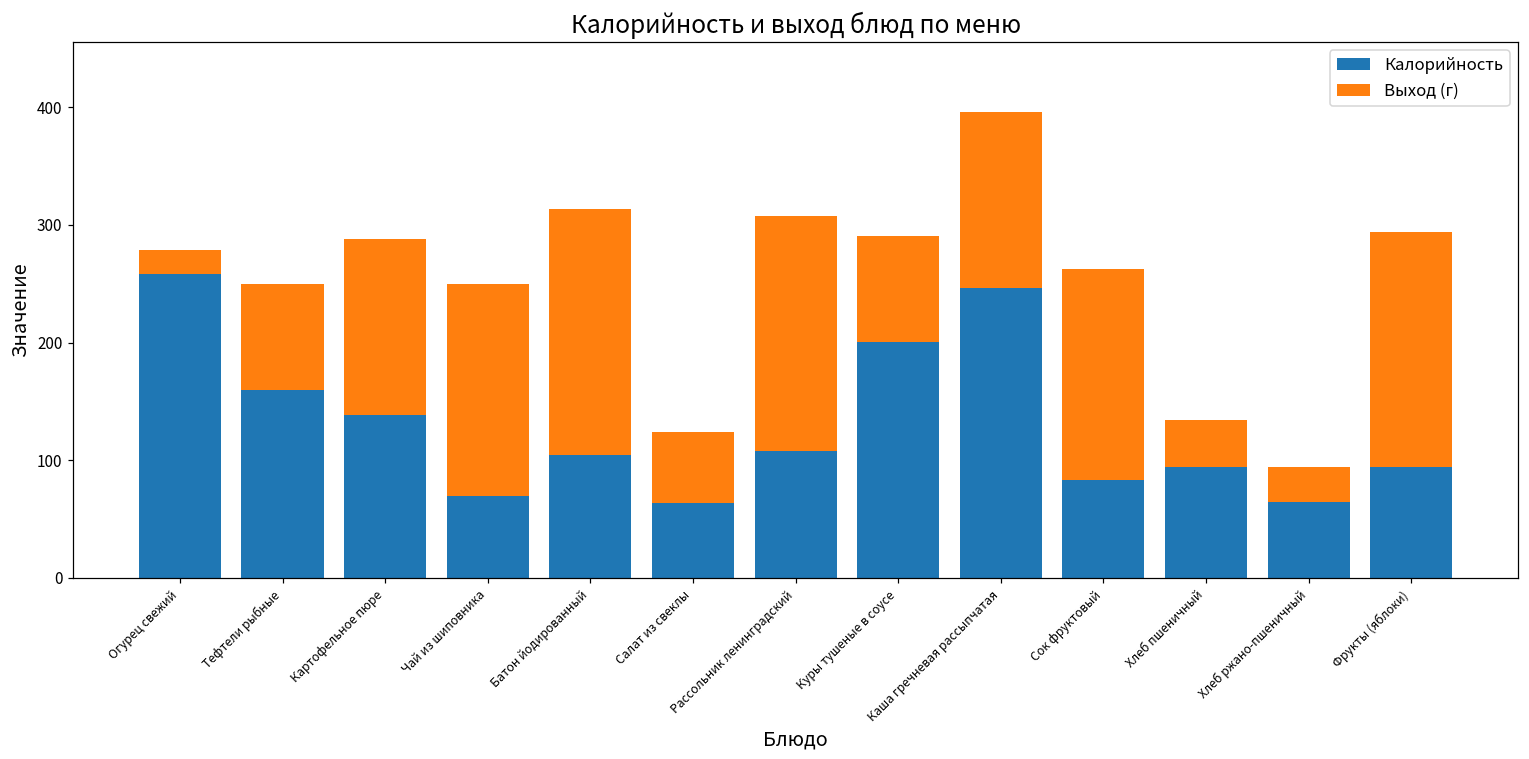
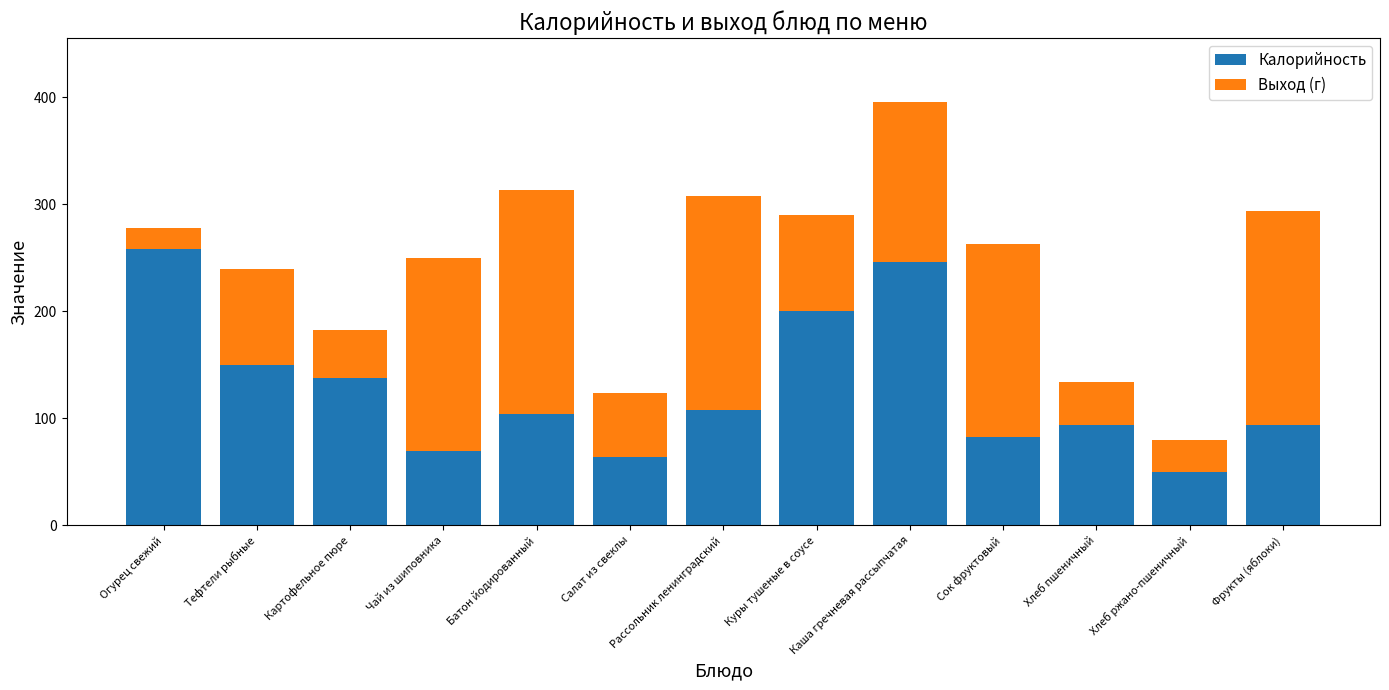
Калорийность, Тефтели рыбные: 160 -> 150
Выход (г), Картофельное пюре: 150 -> 44
Калорийность, Хлеб ржано-пшеничный: 65 -> 50
